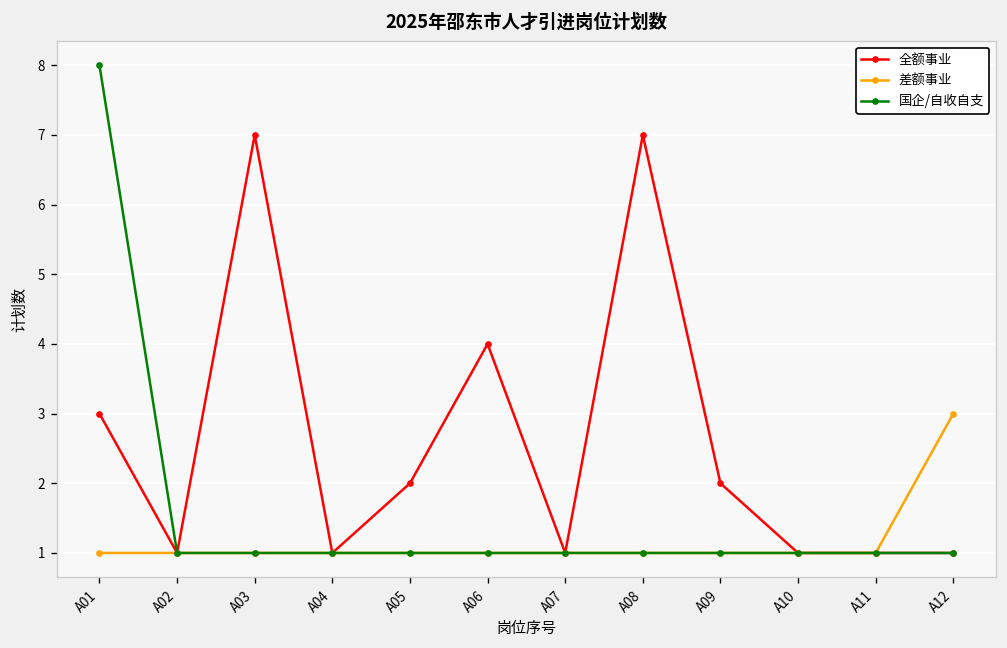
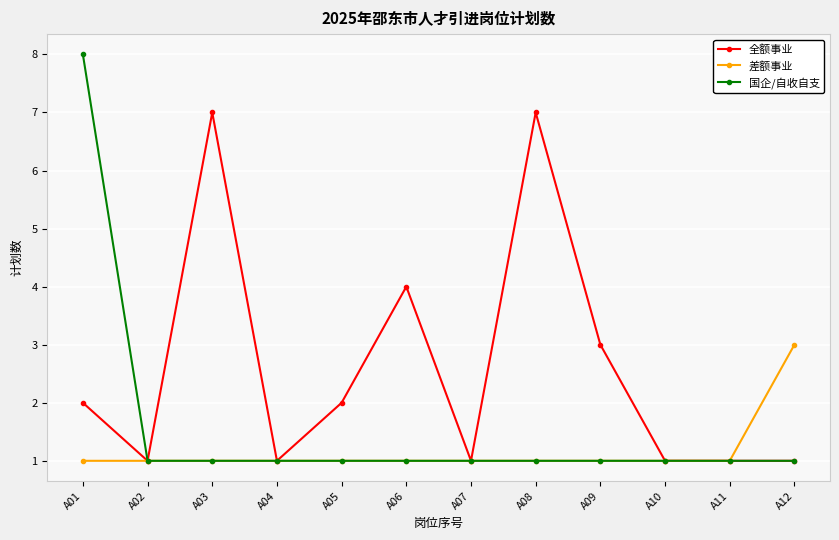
全额事业, A01: 3 -> 2
全额事业, A09: 2 -> 3
